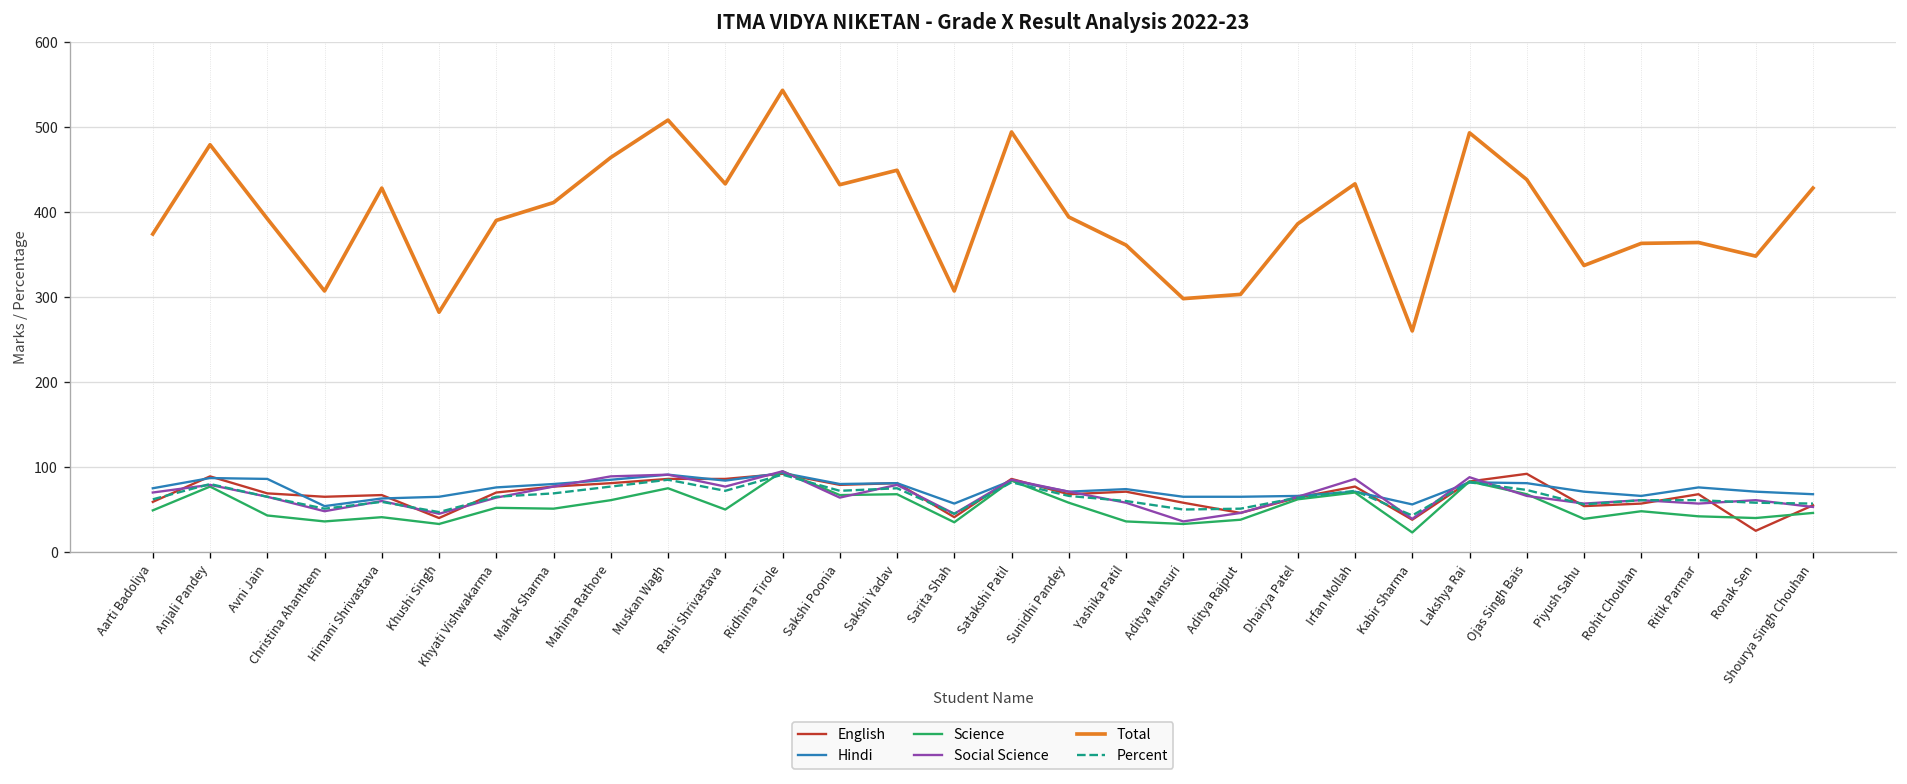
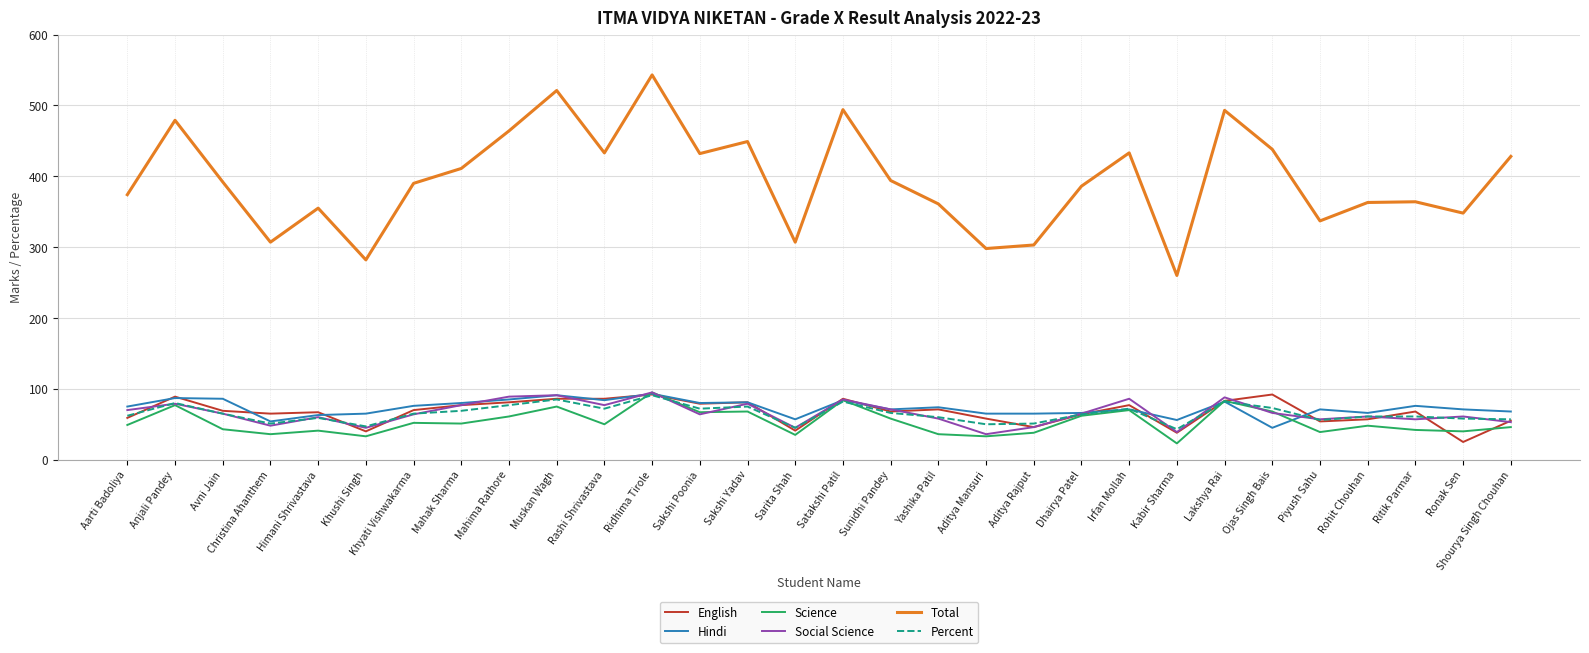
Total, Himani Shrivastava: 430 -> 360
Total, Muskan Wagh: 510 -> 520
Hindi, Ojas Singh Bais: 80 -> 50
